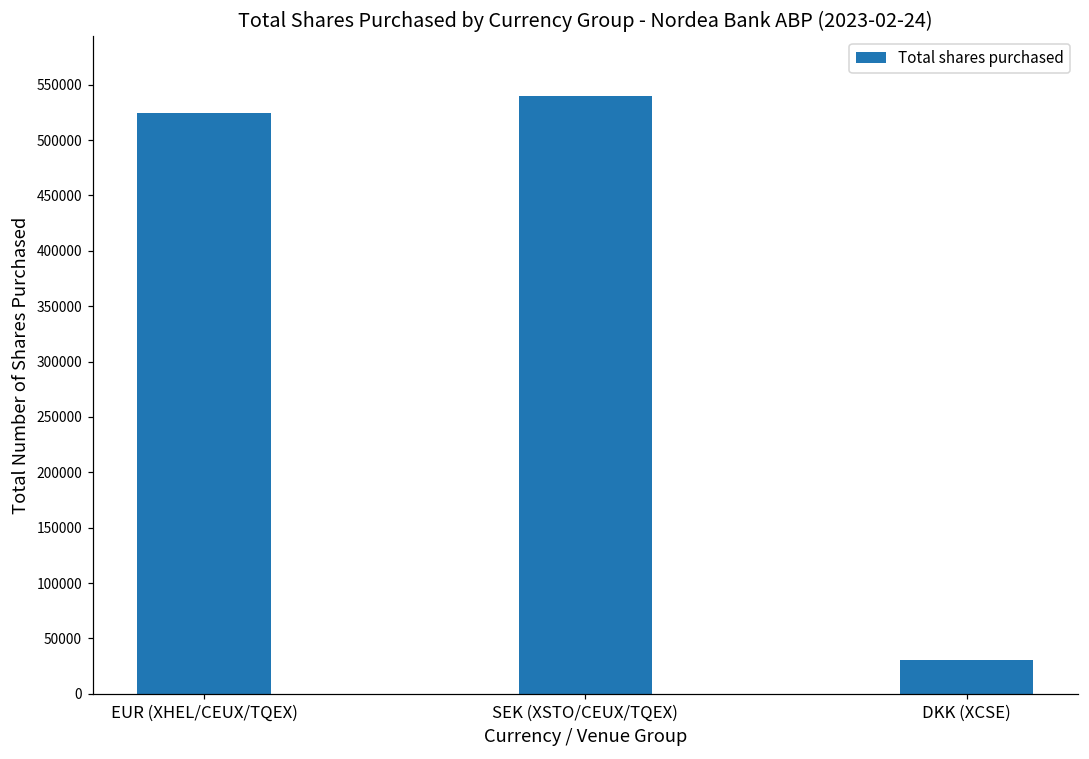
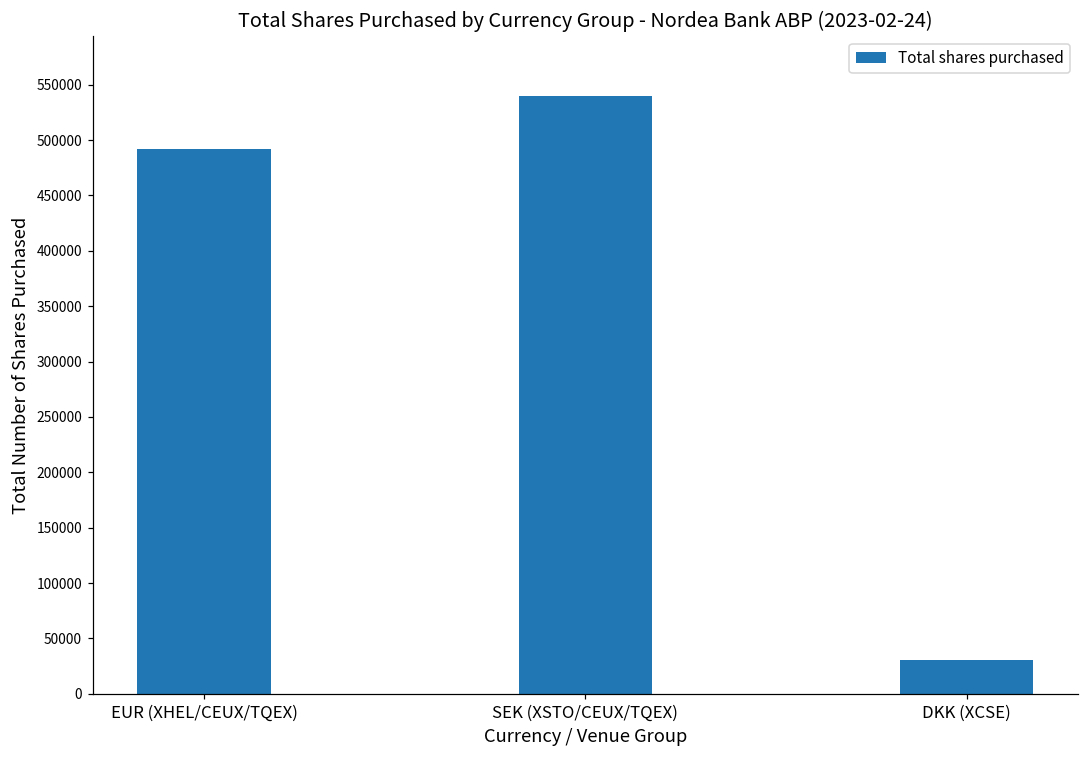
EUR (XHEL/CEUX/TQEX): 525000 -> 492000
